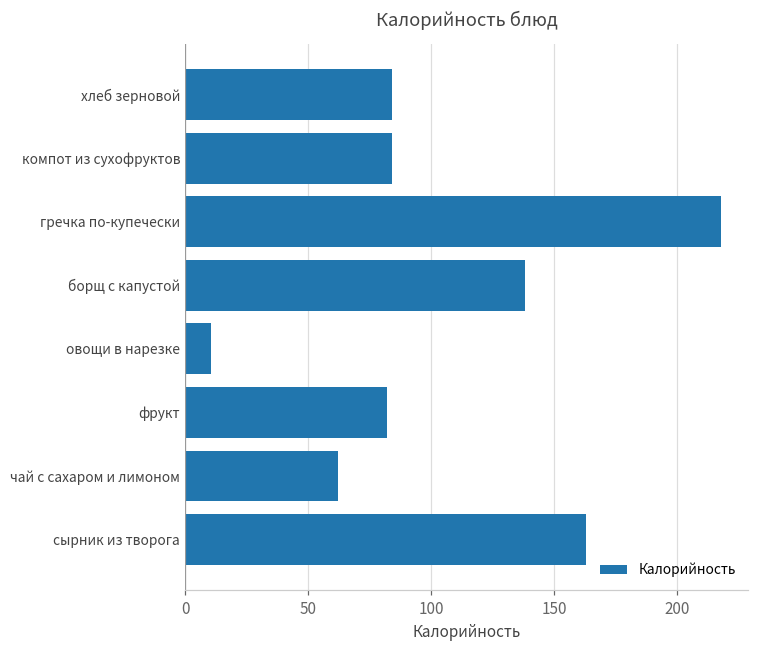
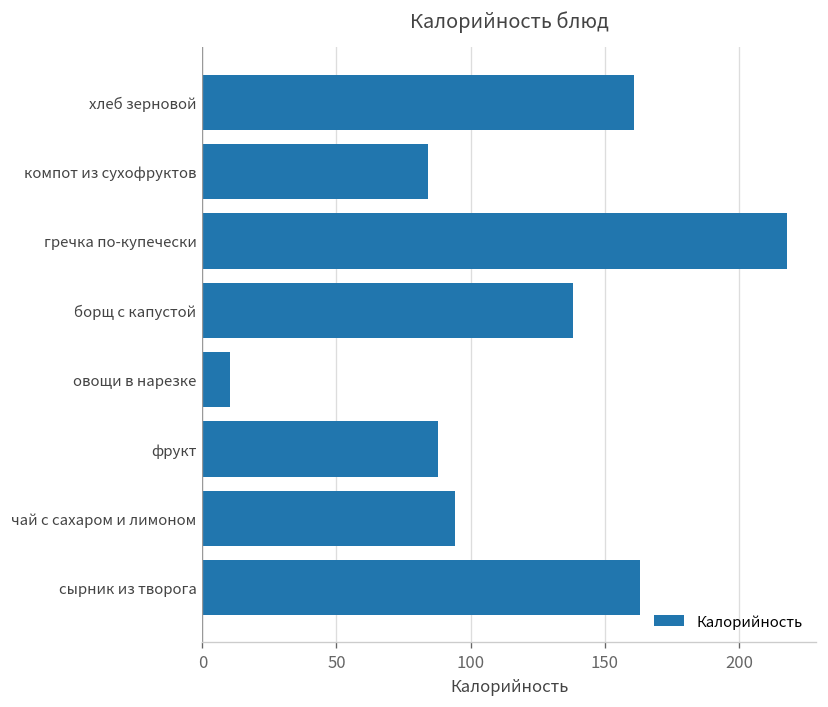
хлеб зерновой: 84 -> 161
фрукт: 82 -> 88
чай с сахаром и лимоном: 62 -> 94
